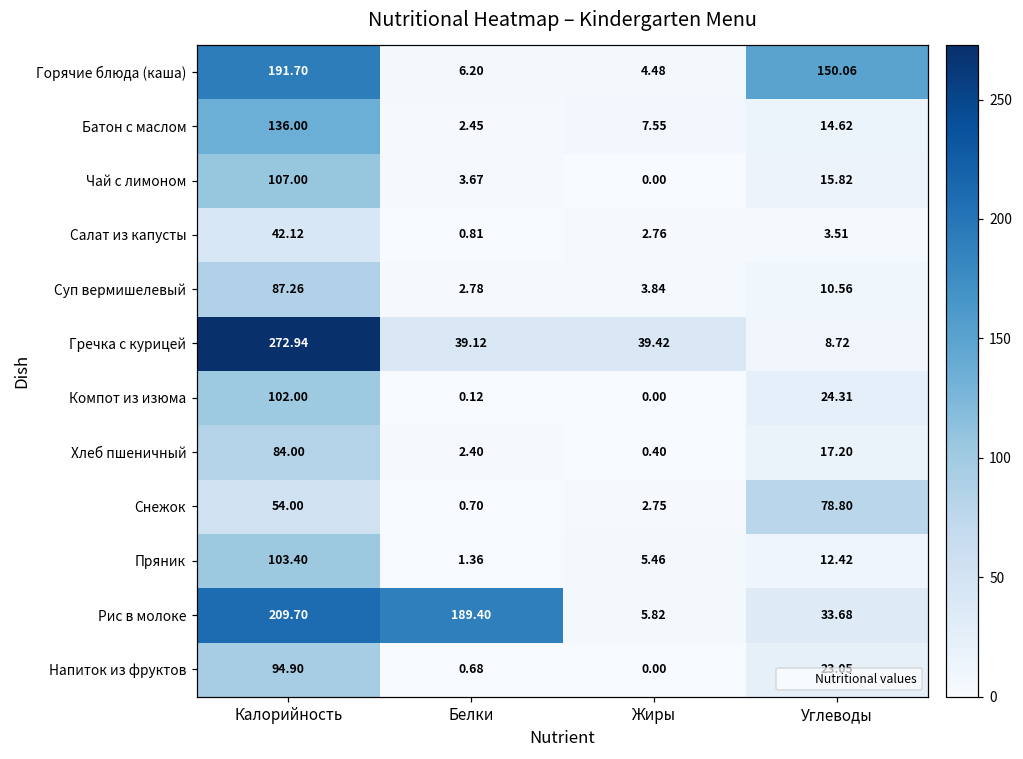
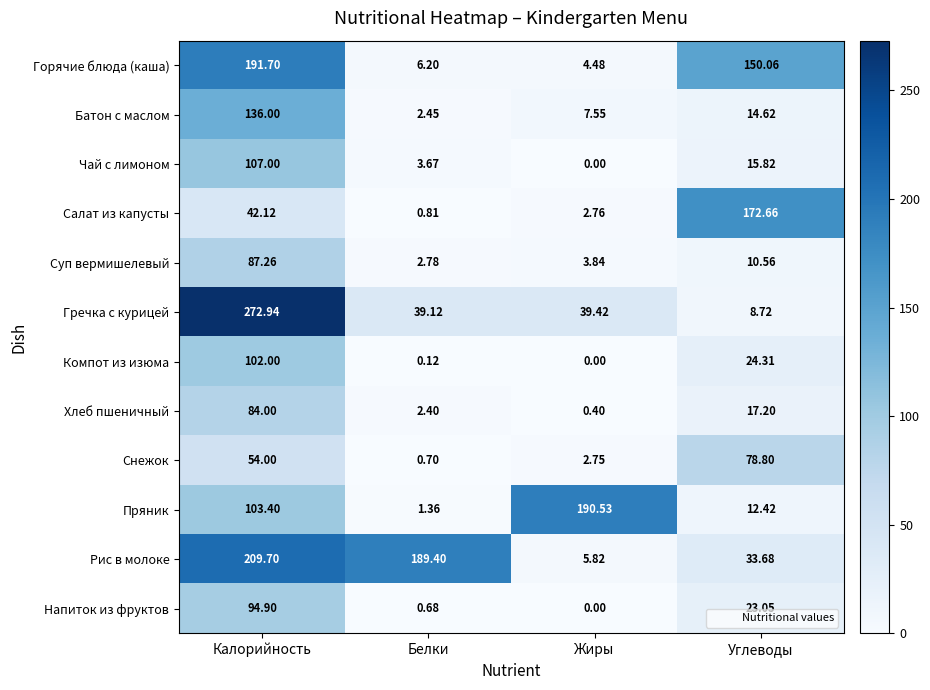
Салат из капусты, Углеводы: 3.51 -> 172.66
Пряник, Жиры: 5.46 -> 190.53
